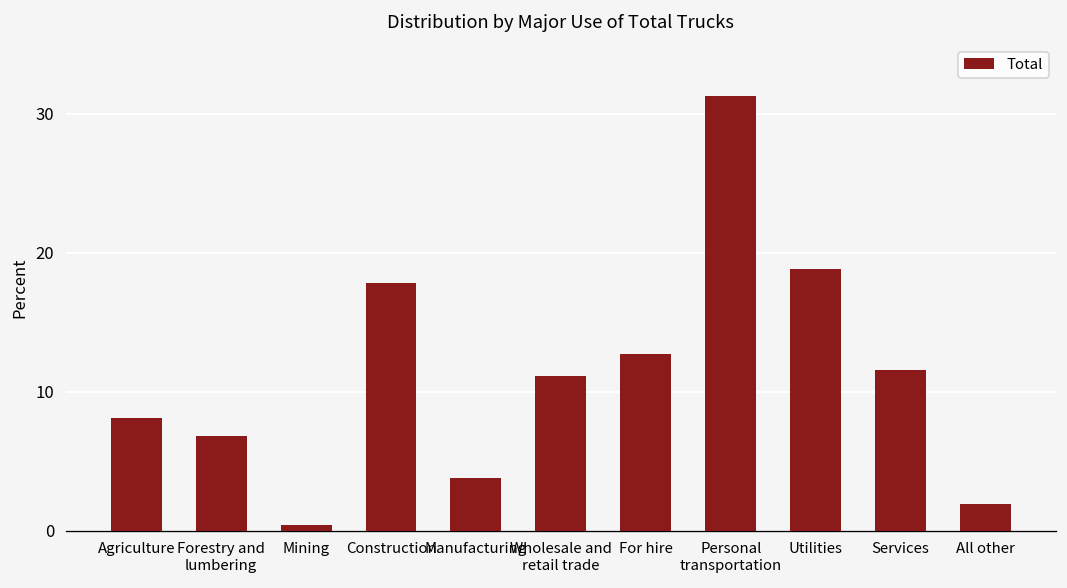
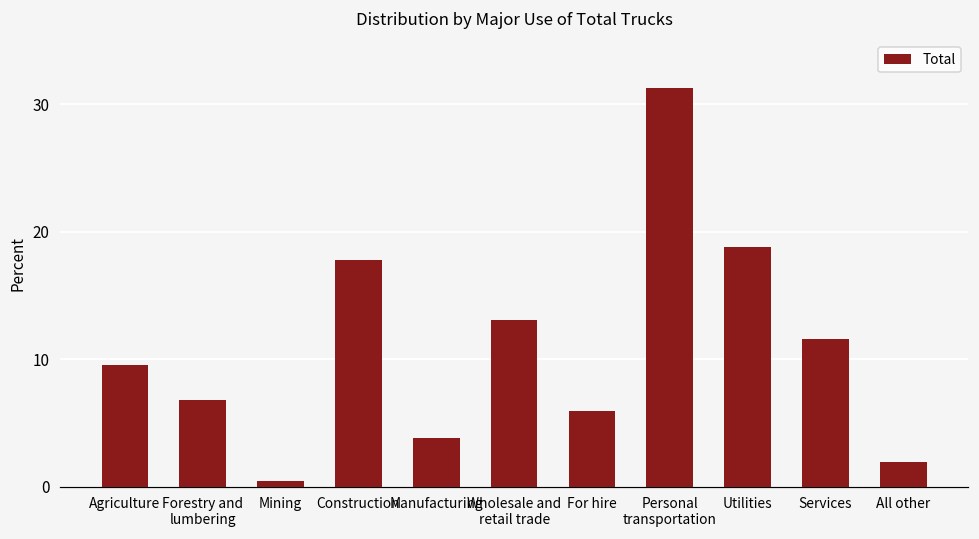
Agriculture: 8.1 -> 9.5
Wholesale and retail trade: 11.1 -> 13.1
For hire: 12.7 -> 5.9
